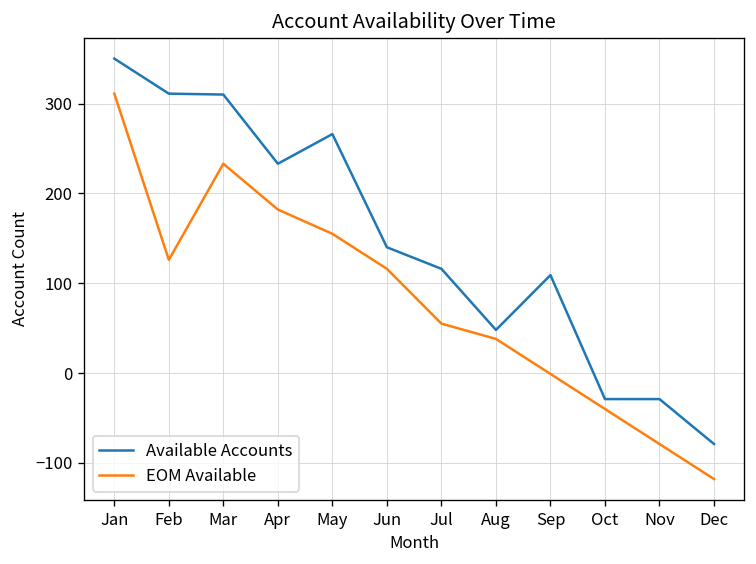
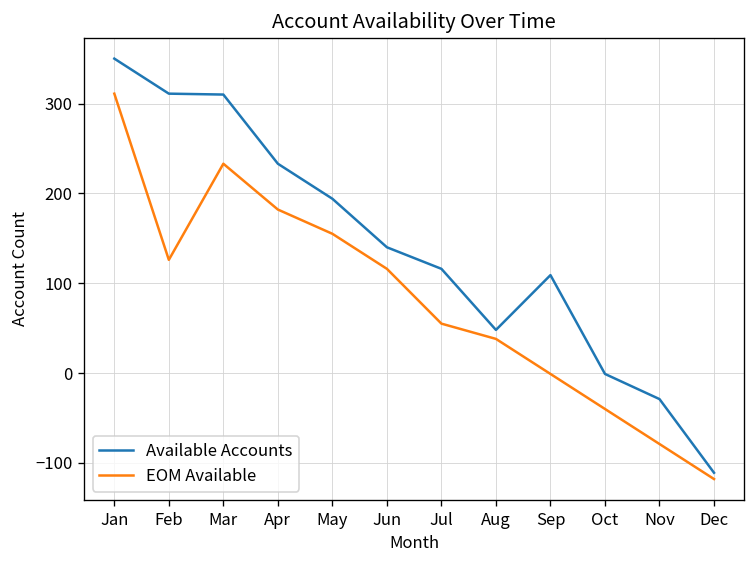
Available Accounts, May: 270 -> 190
Available Accounts, Oct: -30 -> 0
Available Accounts, Dec: -80 -> -110
